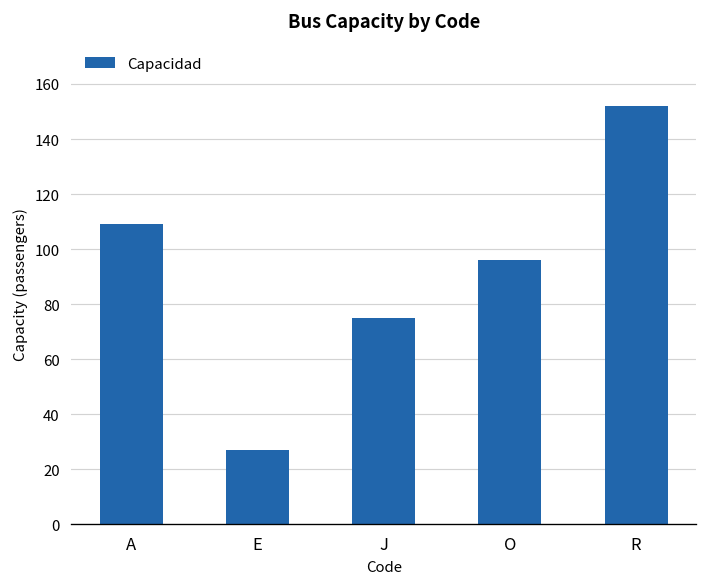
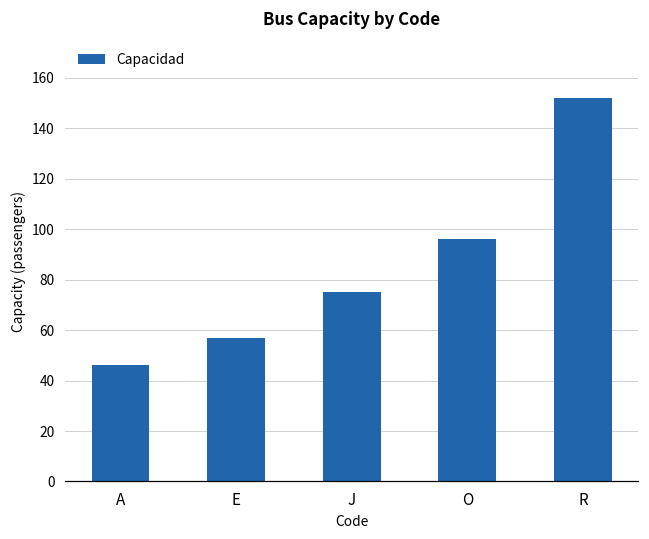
A: 109 -> 46
E: 27 -> 57
